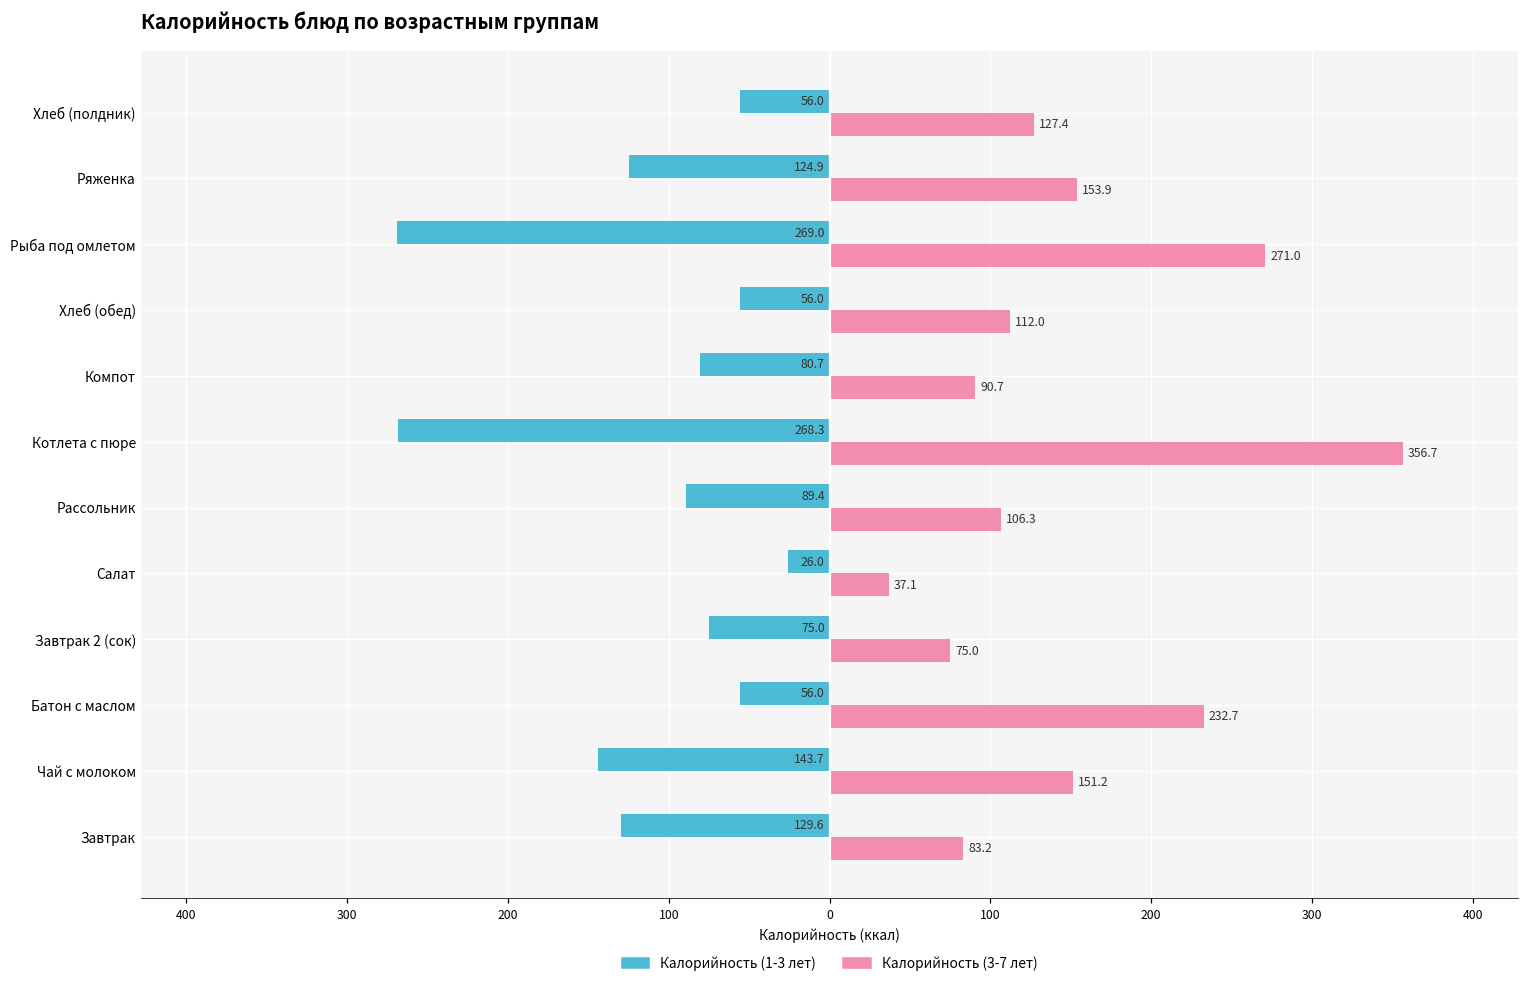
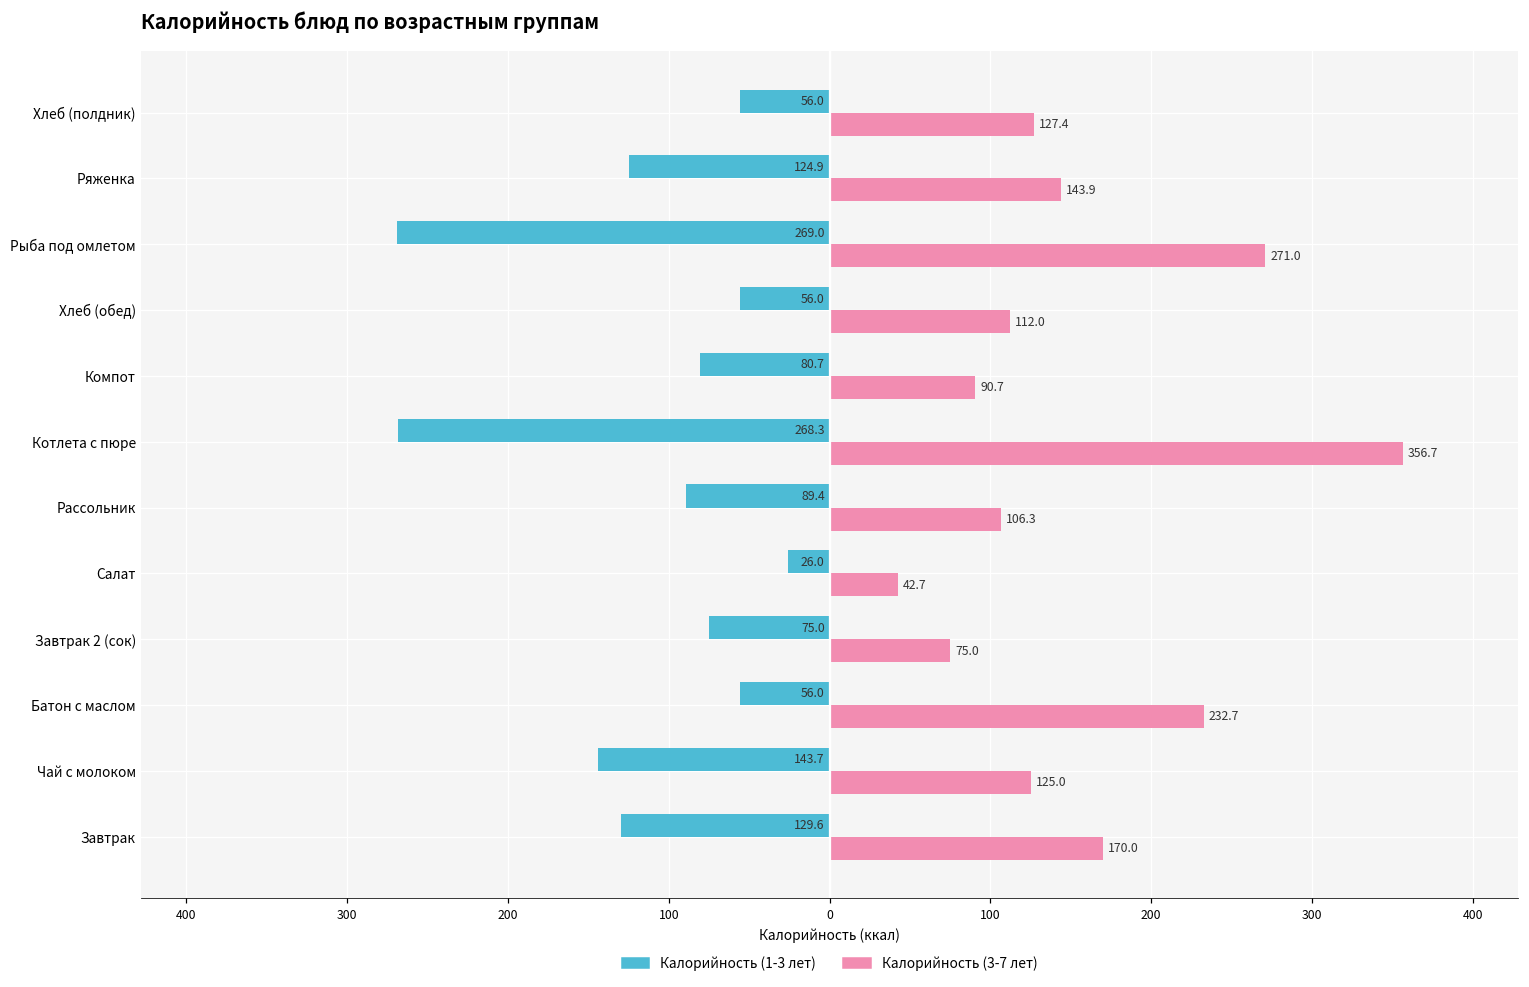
Калорийность (3-7 лет), Ряженка: 153.9 -> 143.9
Калорийность (3-7 лет), Салат: 37.1 -> 42.7
Калорийность (3-7 лет), Чай с молоком: 151.2 -> 125.0
Калорийность (3-7 лет), Завтрак: 83.2 -> 170.0
